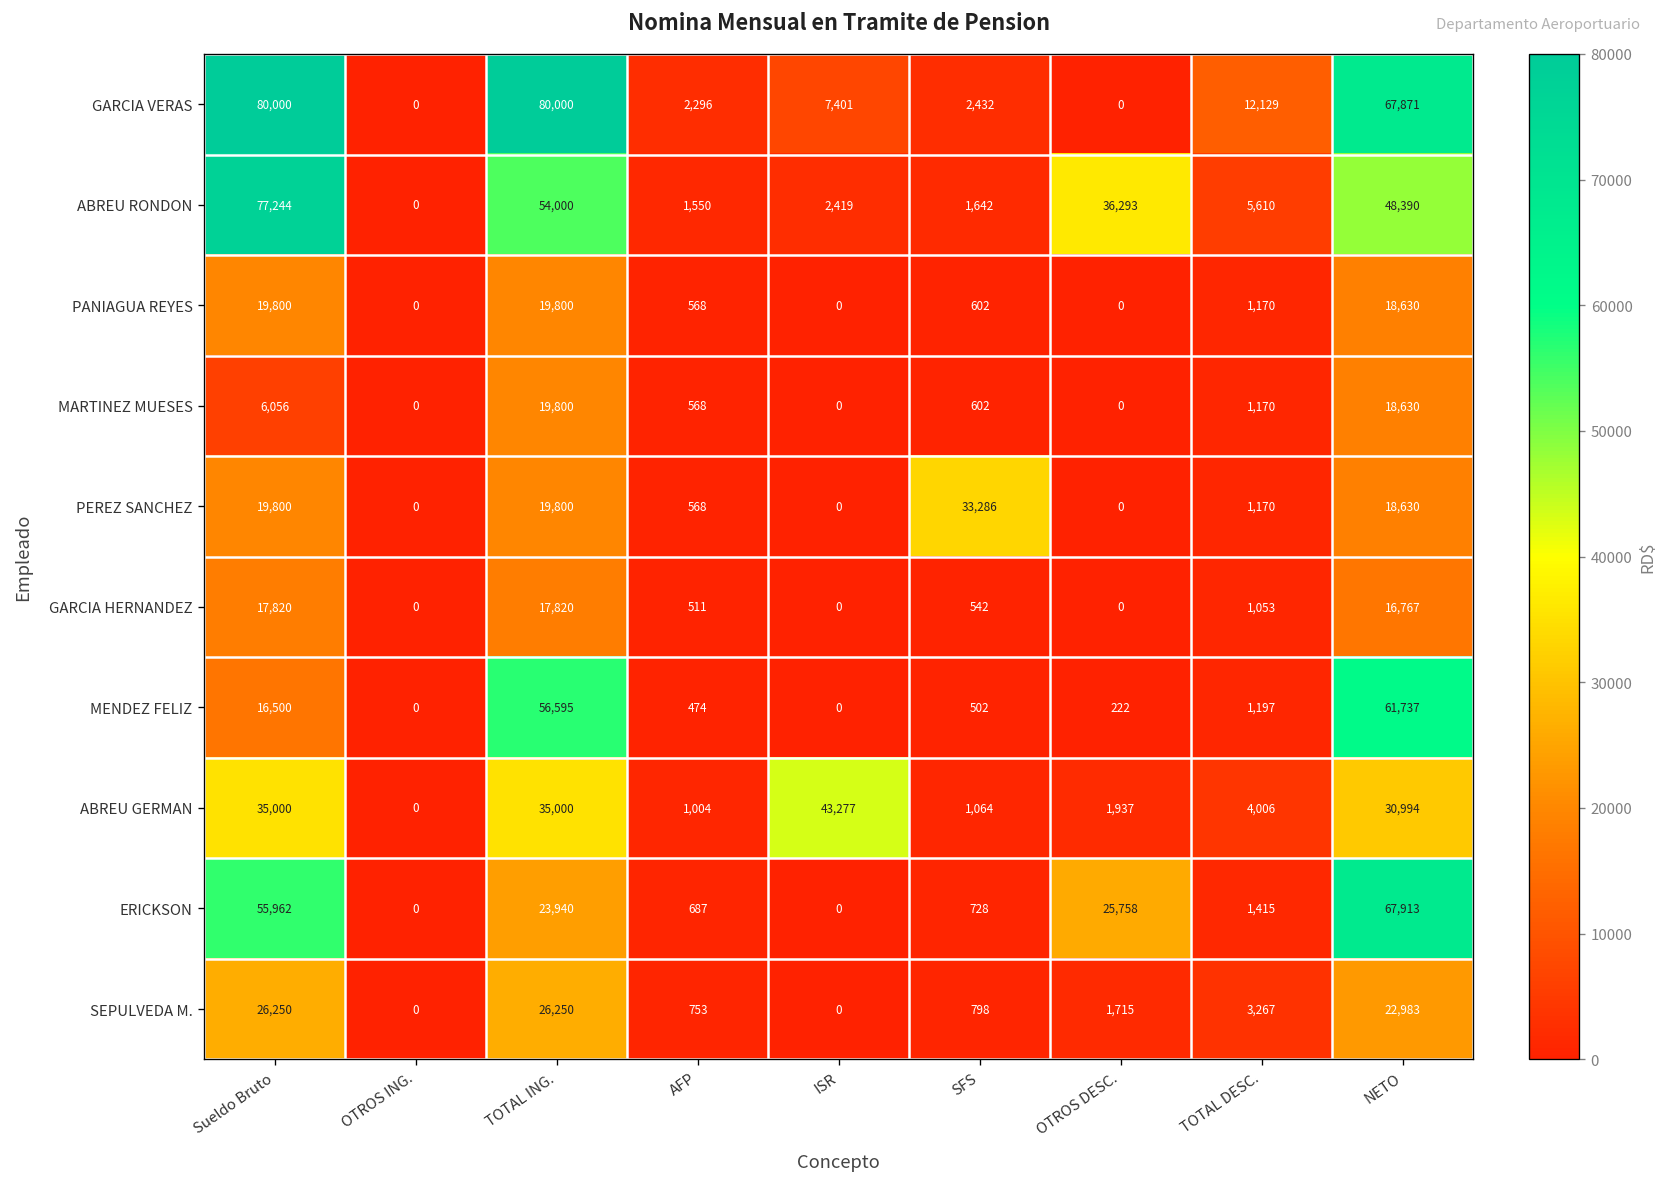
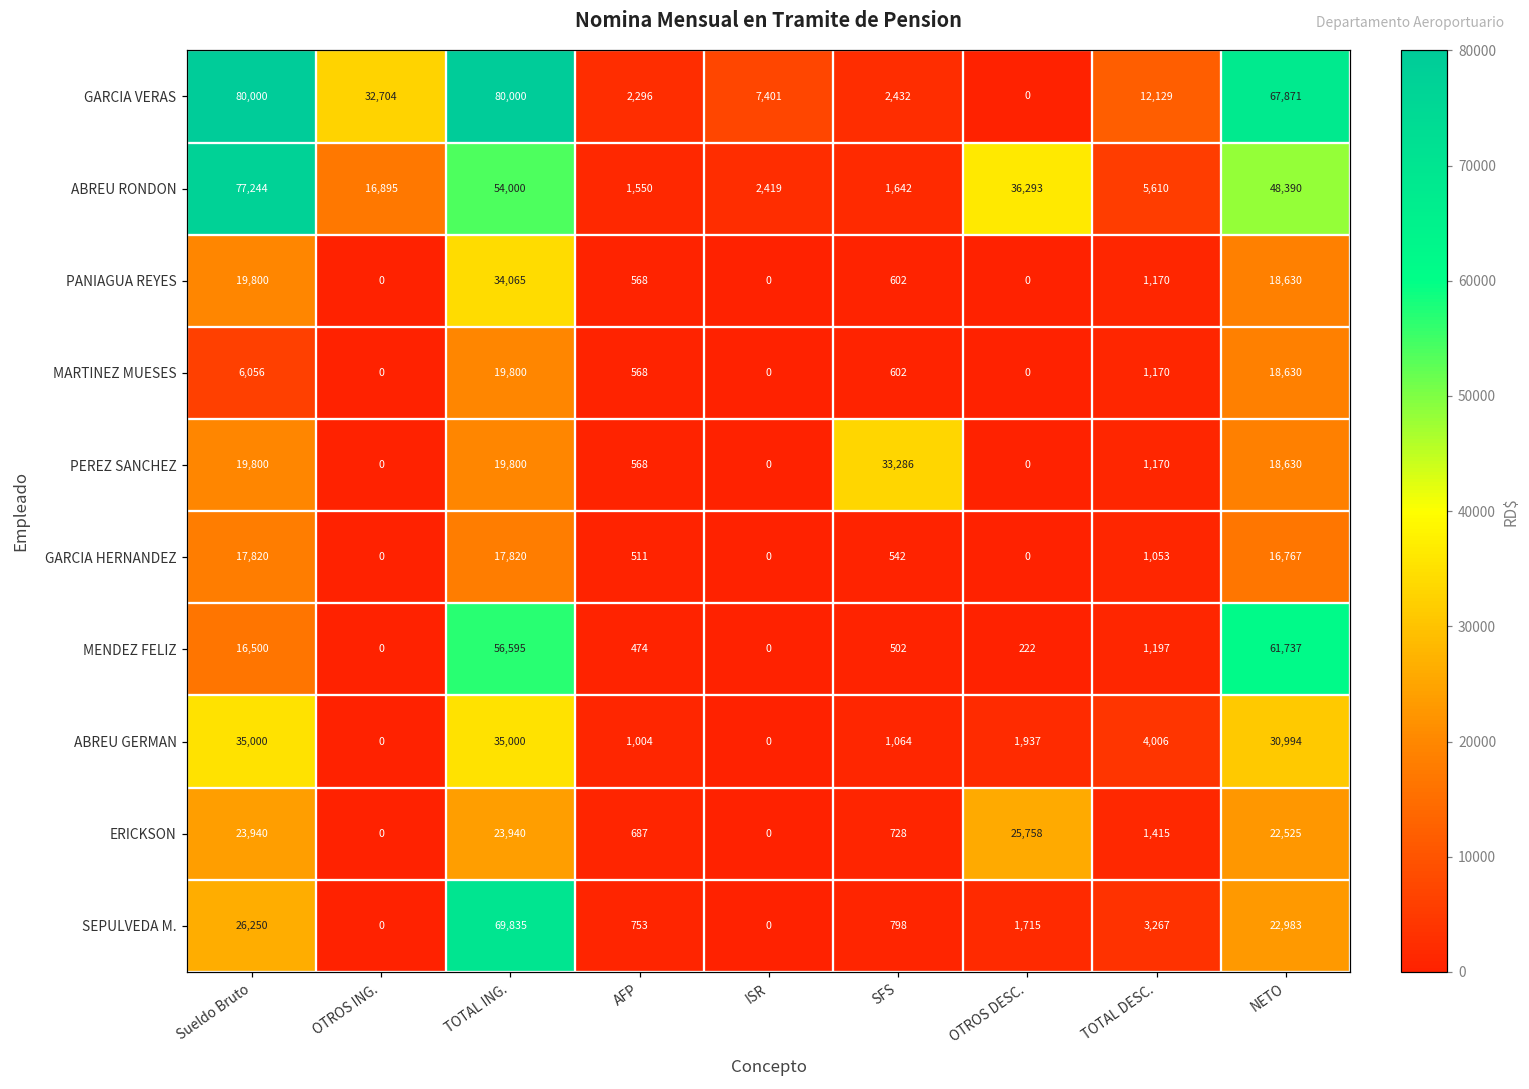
GARCIA VERAS, OTROS ING.: 0 -> 32,704
ABREU RONDON, OTROS ING.: 0 -> 16,895
PANIAGUA REYES, TOTAL ING.: 19,800 -> 34,065
ABREU GERMAN, ISR: 43,277 -> 0
ERICKSON, Sueldo Bruto: 55,962 -> 23,940
ERICKSON, NETO: 67,913 -> 22,525
SEPULVEDA M., TOTAL ING.: 26,250 -> 69,835
